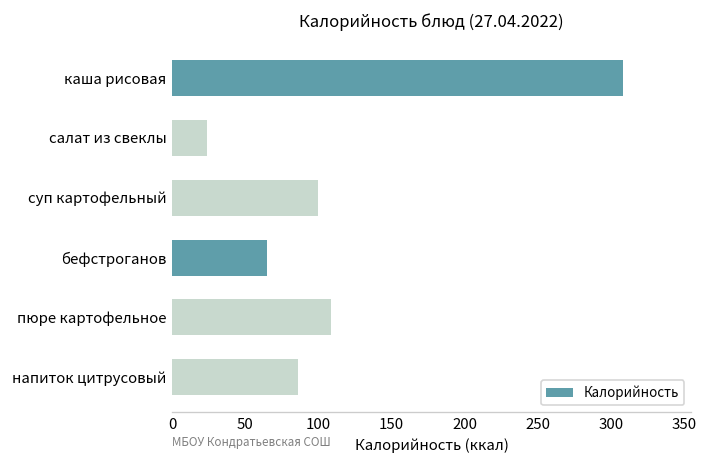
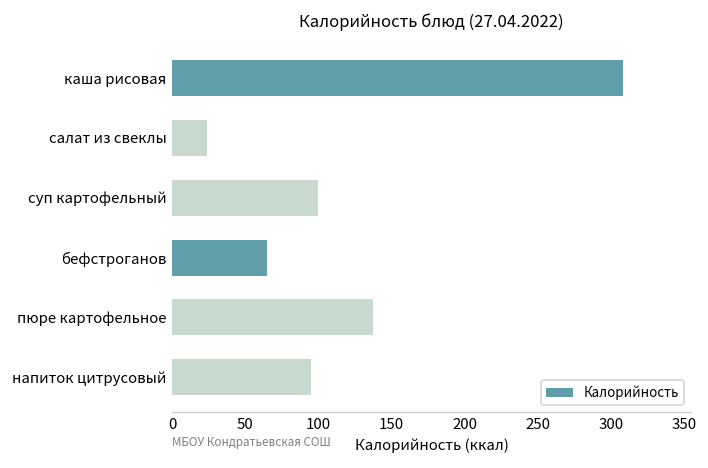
пюре картофельное: 109 -> 137
напиток цитрусовый: 86 -> 95
